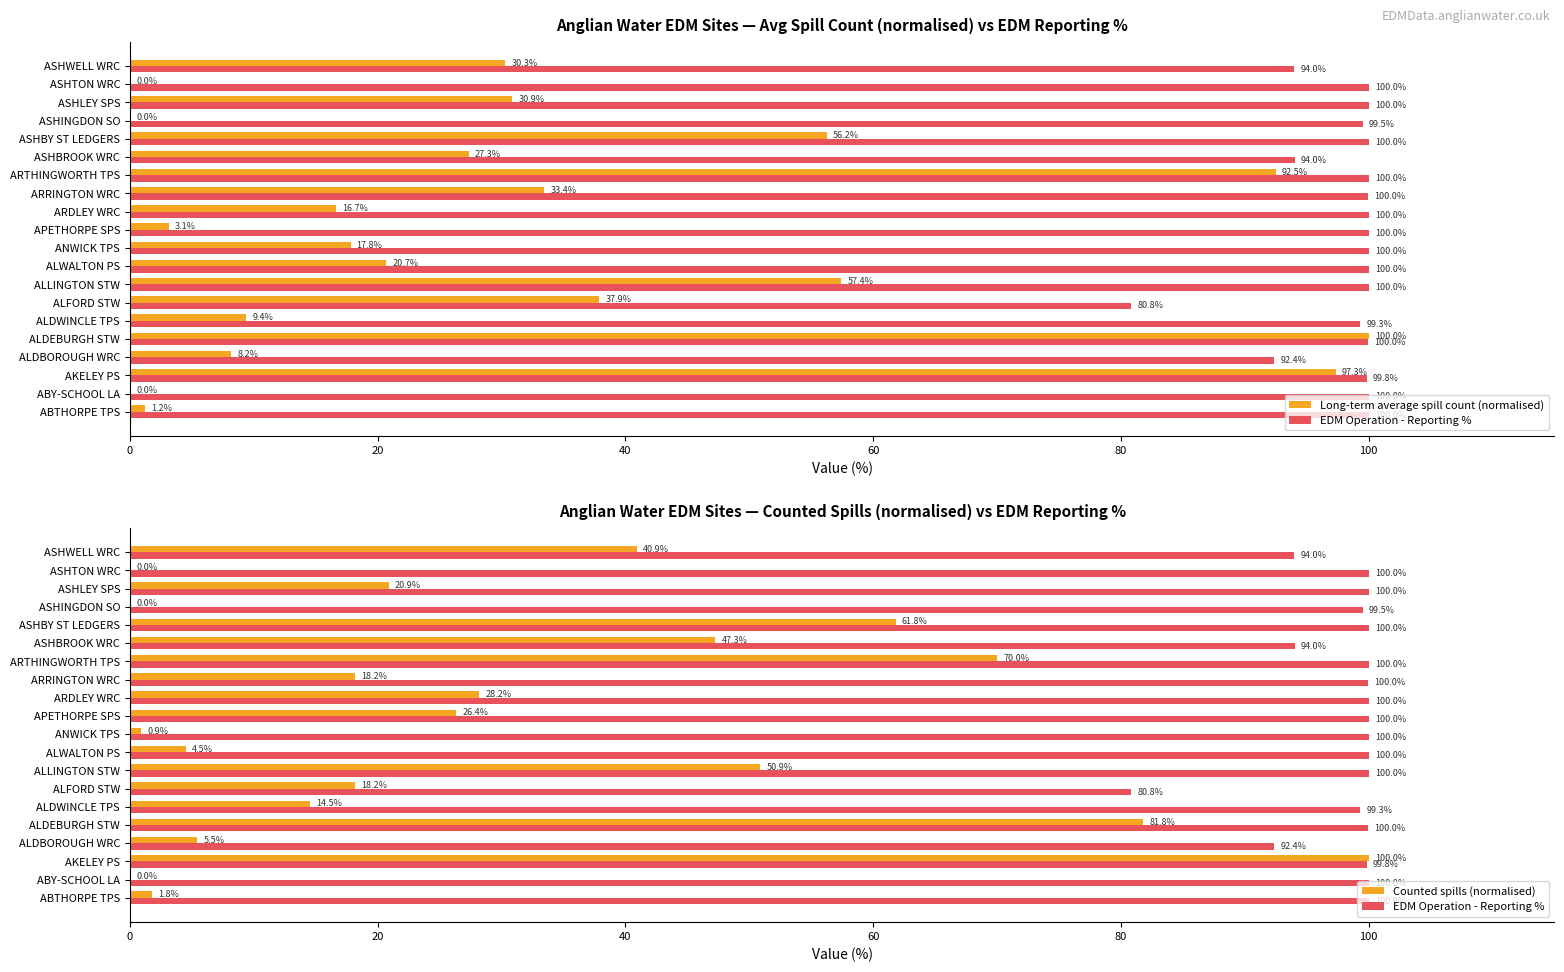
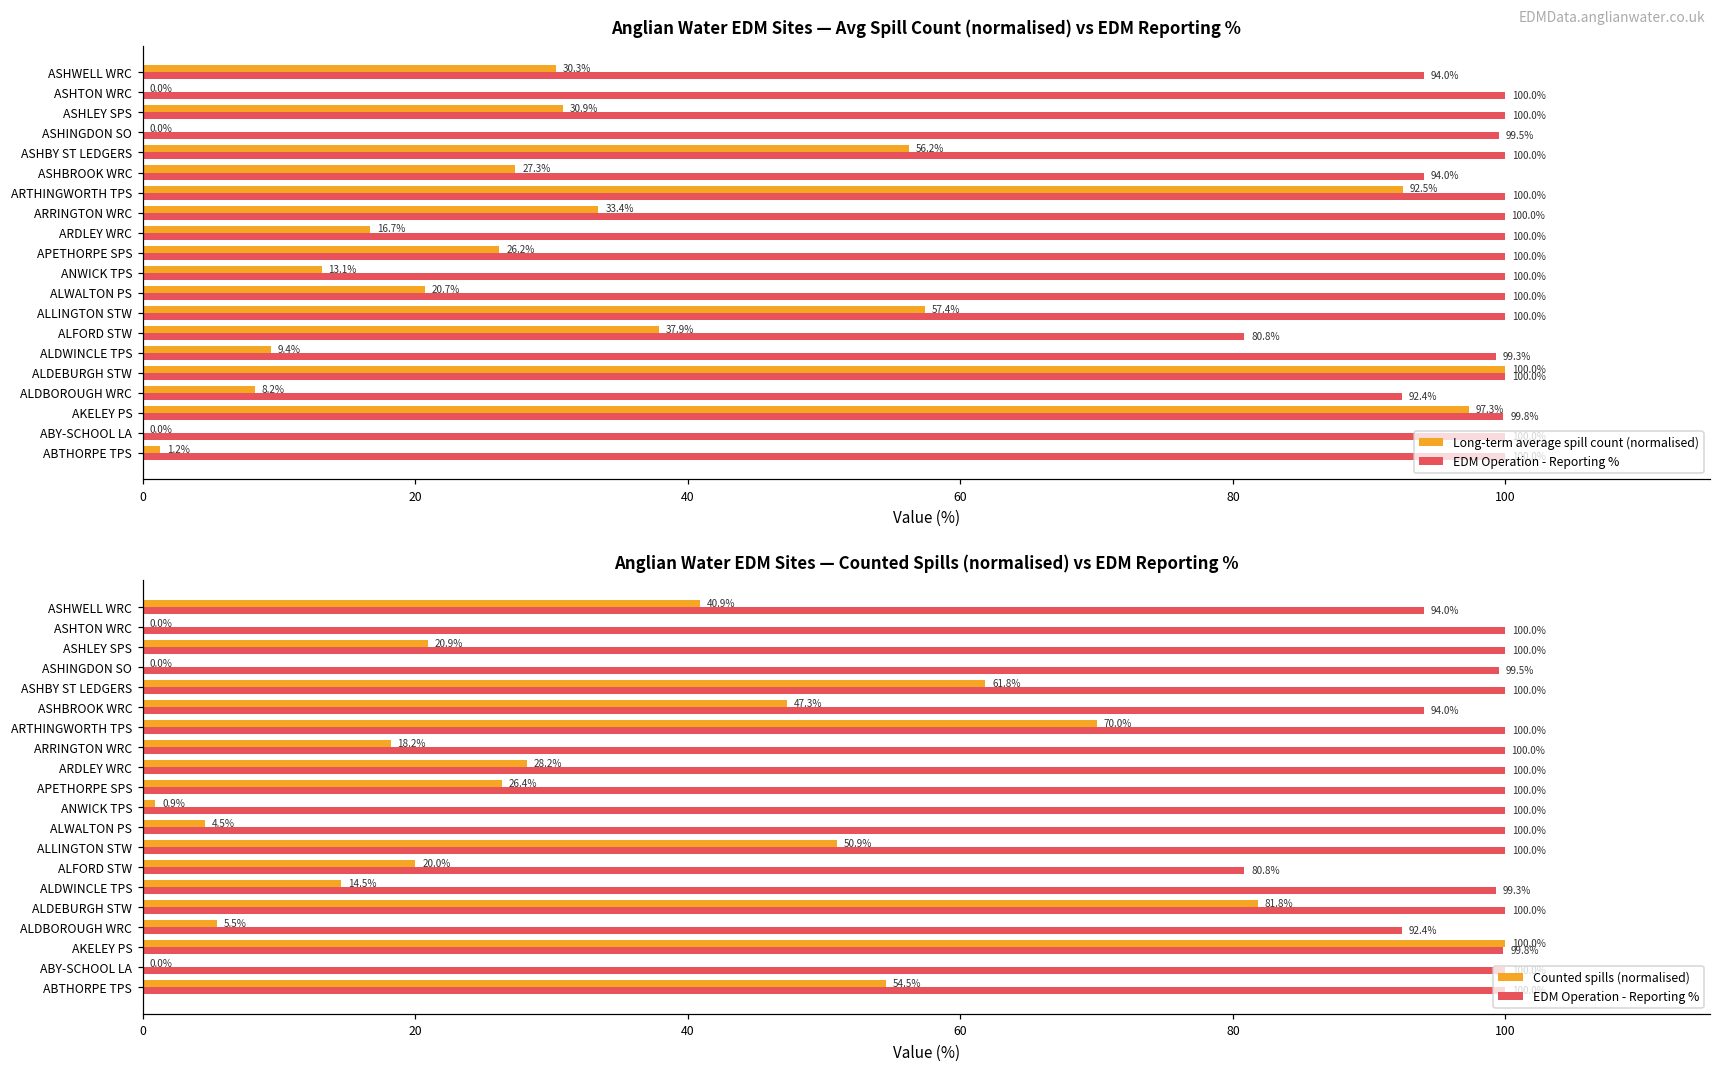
Anglian Water EDM Sites — Avg Spill Count (normalised) vs EDM Reporting %, Long-term average spill count (normalised), APETHORPE SPS: 3.1% -> 26.2%
Anglian Water EDM Sites — Avg Spill Count (normalised) vs EDM Reporting %, Long-term average spill count (normalised), ANWICK TPS: 17.8% -> 13.1%
Anglian Water EDM Sites — Counted Spills (normalised) vs EDM Reporting %, Counted spills (normalised), ALFORD STW: 18.2% -> 20.0%
Anglian Water EDM Sites — Counted Spills (normalised) vs EDM Reporting %, Counted spills (normalised), ABTHORPE TPS: 1.8% -> 54.5%
